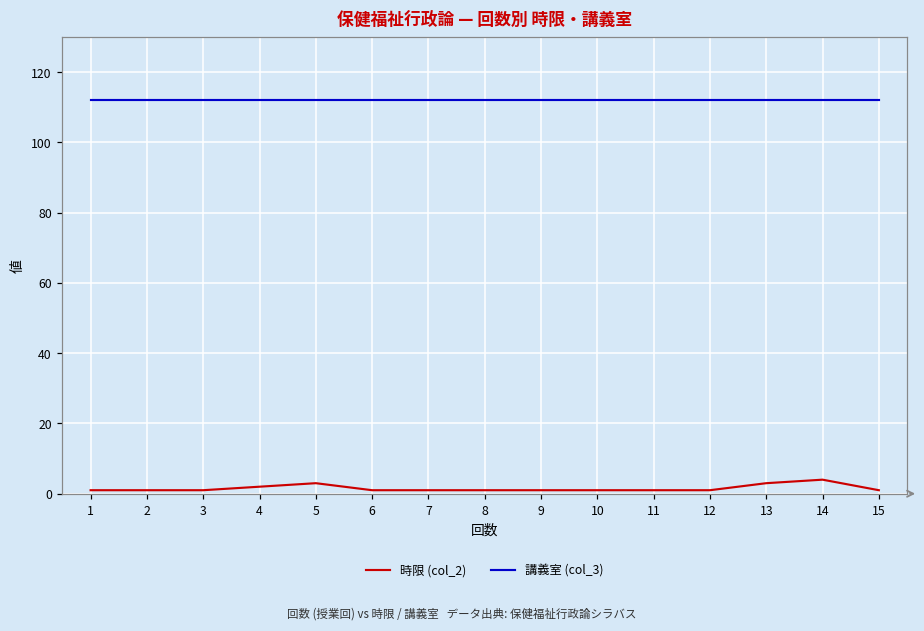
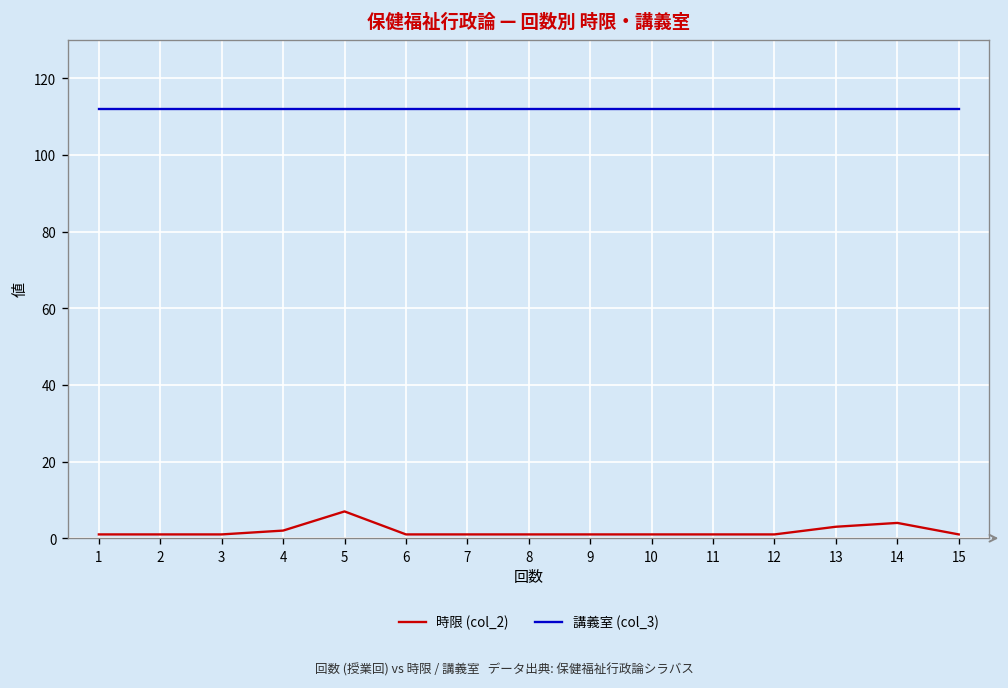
時限 (col_2), 5: 3 -> 7
